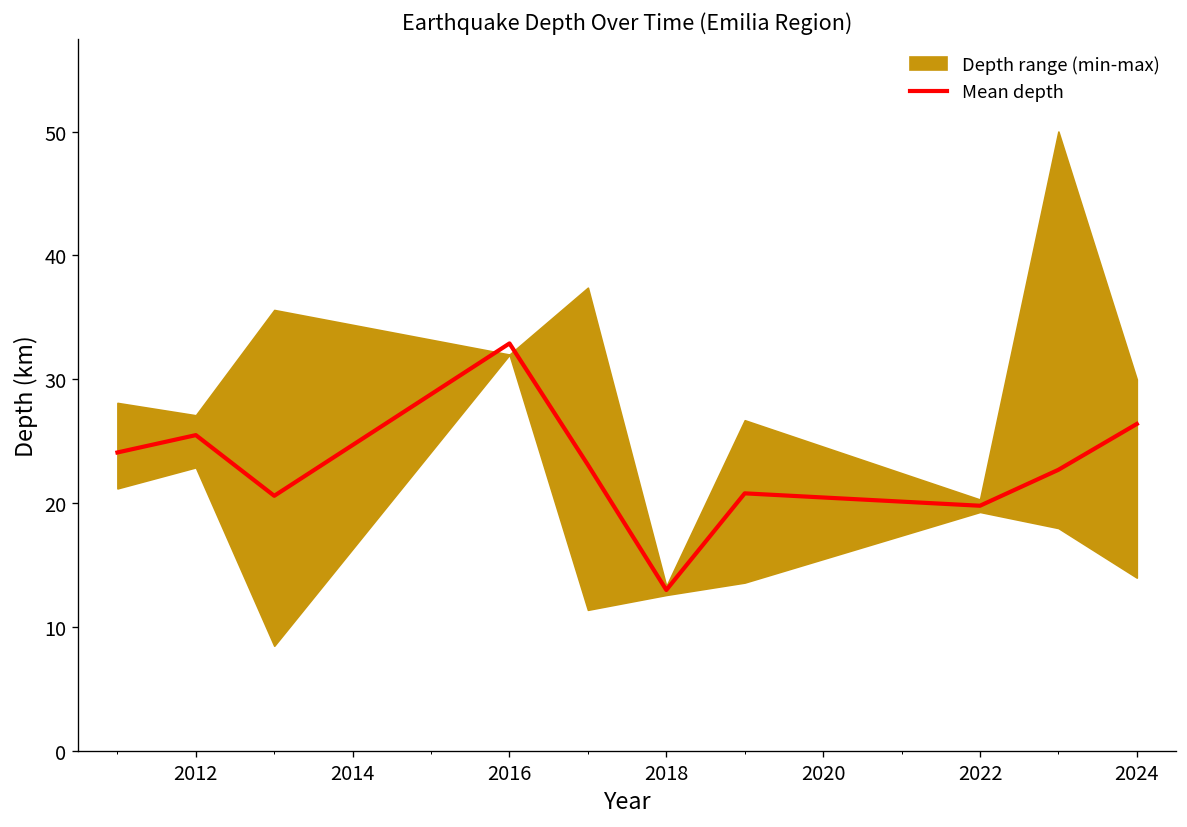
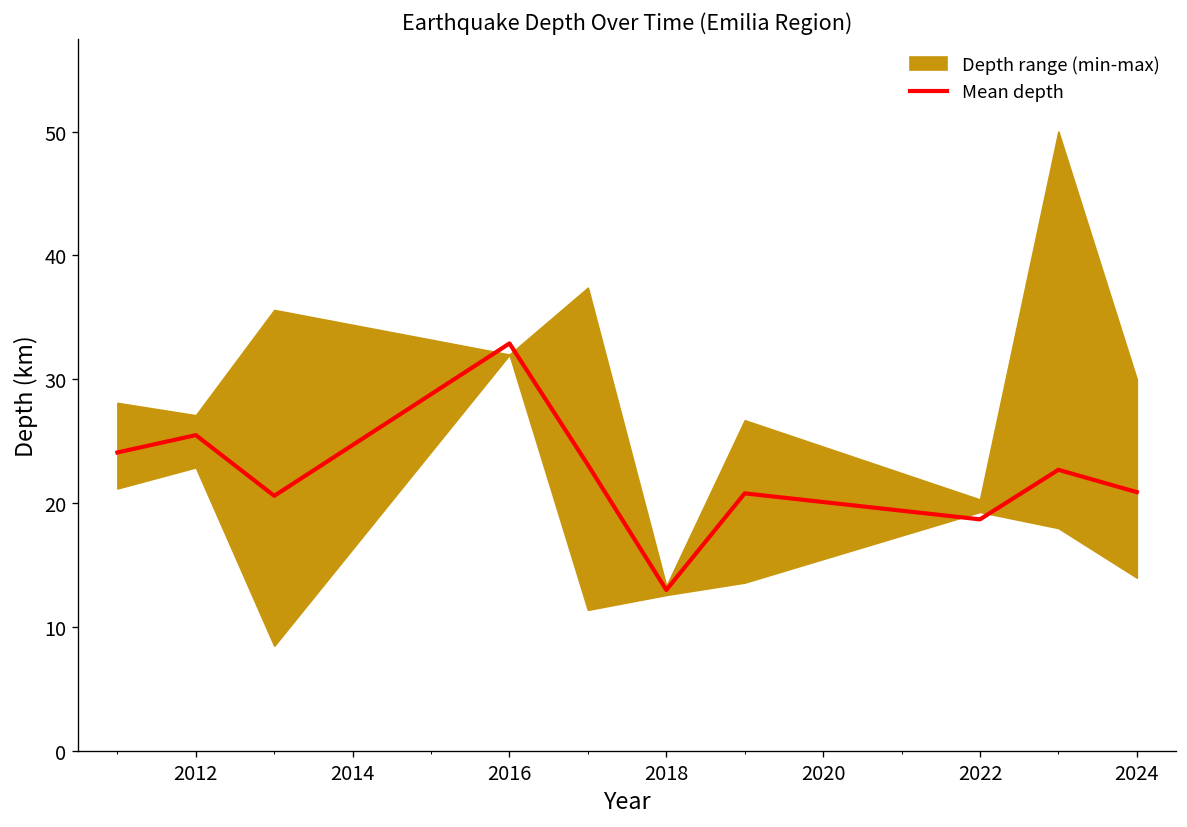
Mean depth, 2022: 19.8 -> 18.7
Mean depth, 2024: 26.4 -> 20.9
